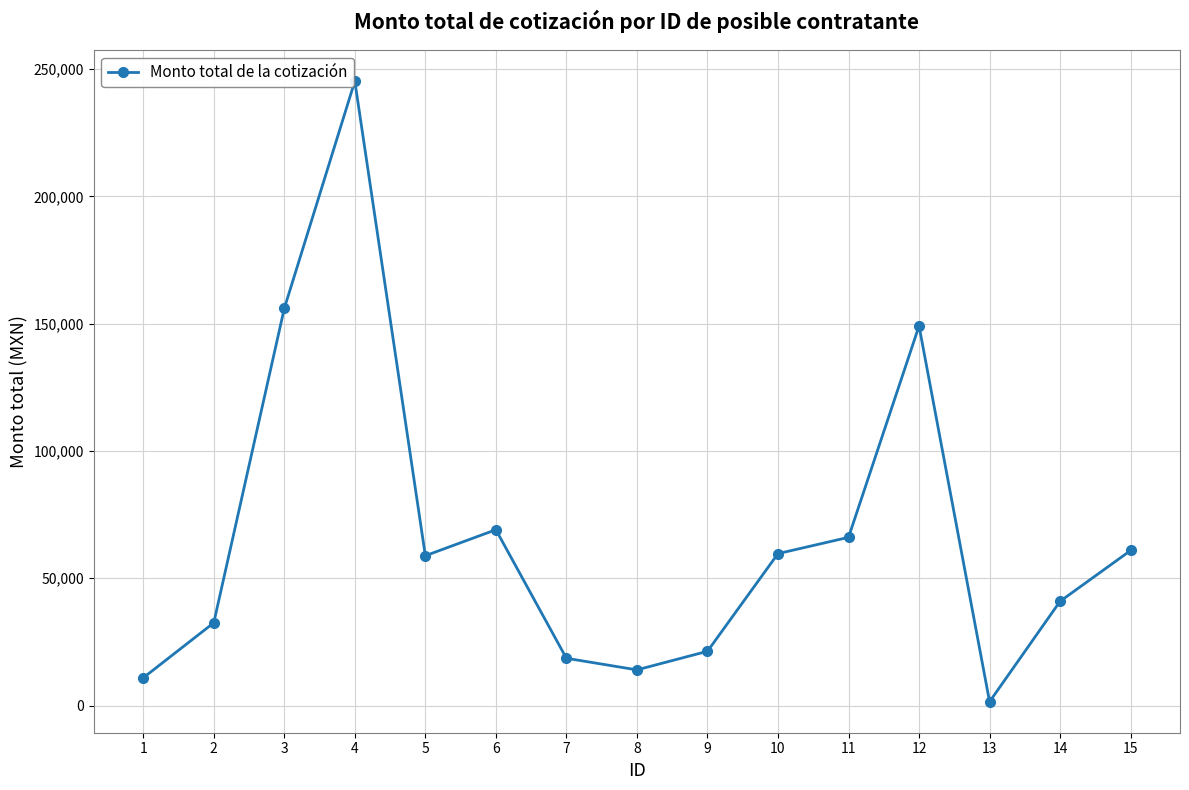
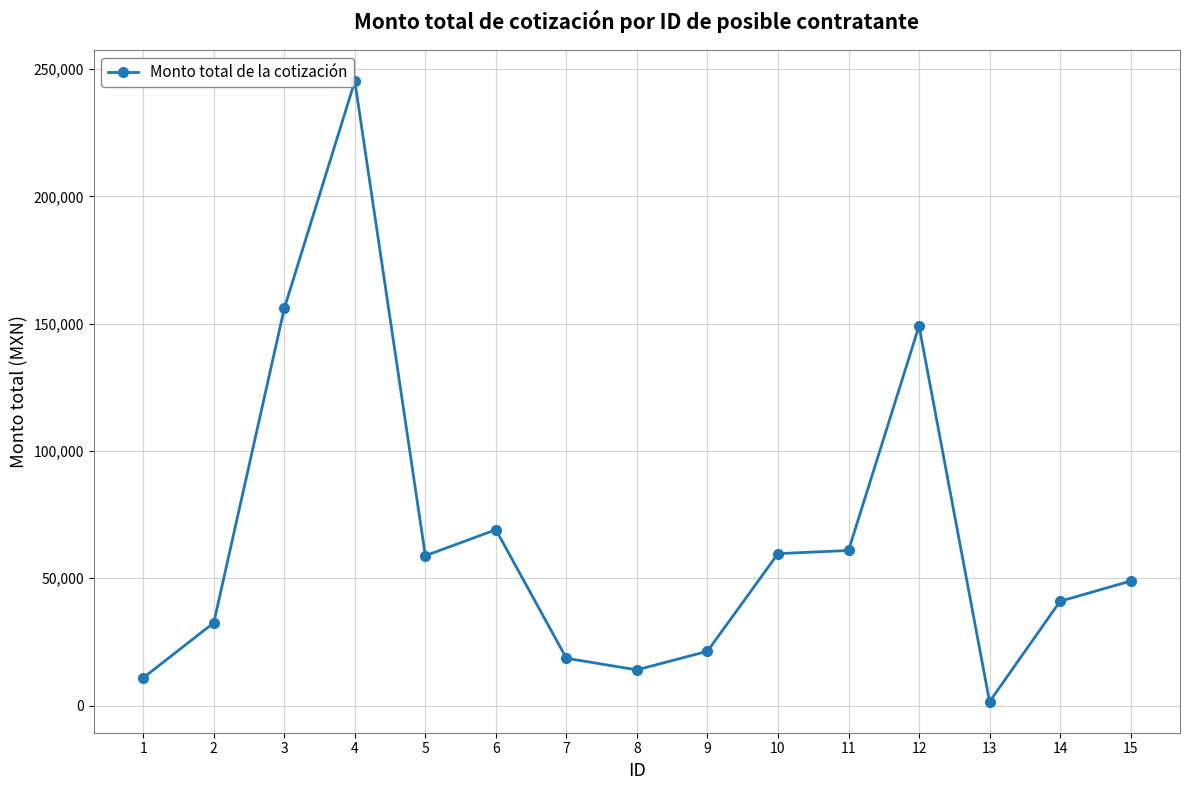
11: 66,000 -> 61,000
15: 61,000 -> 49,000
